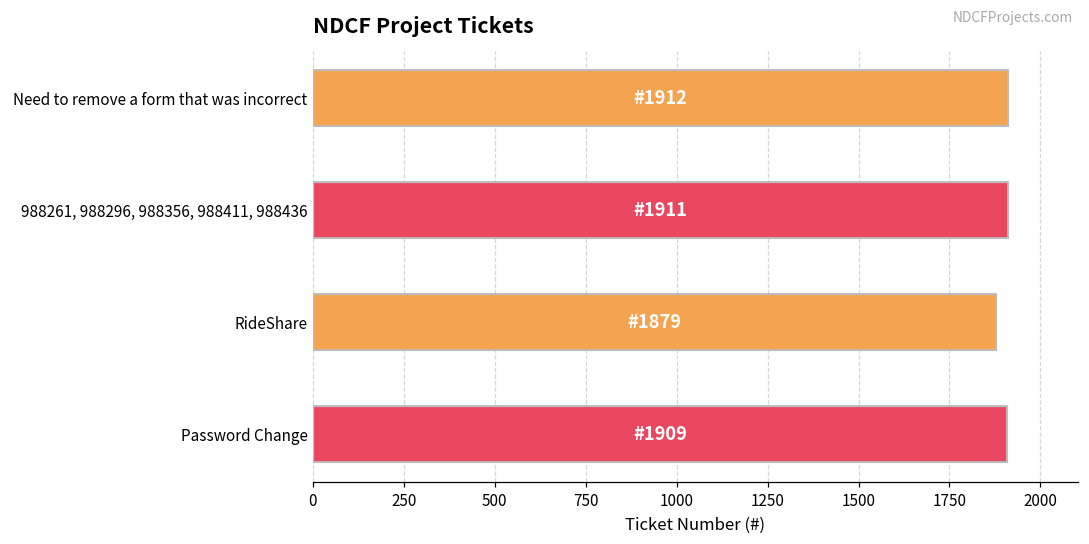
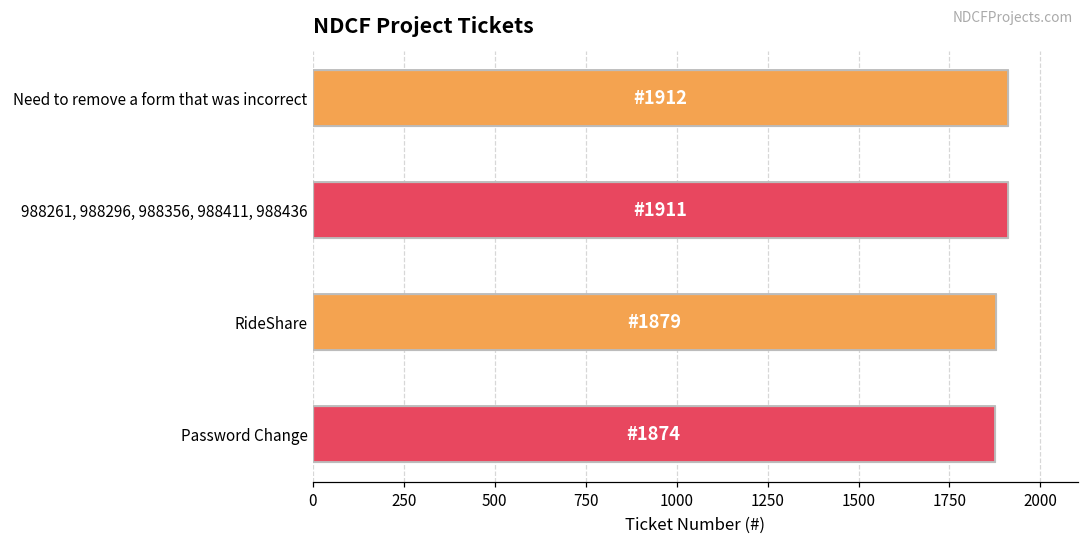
Password Change: 1909 -> 1874
